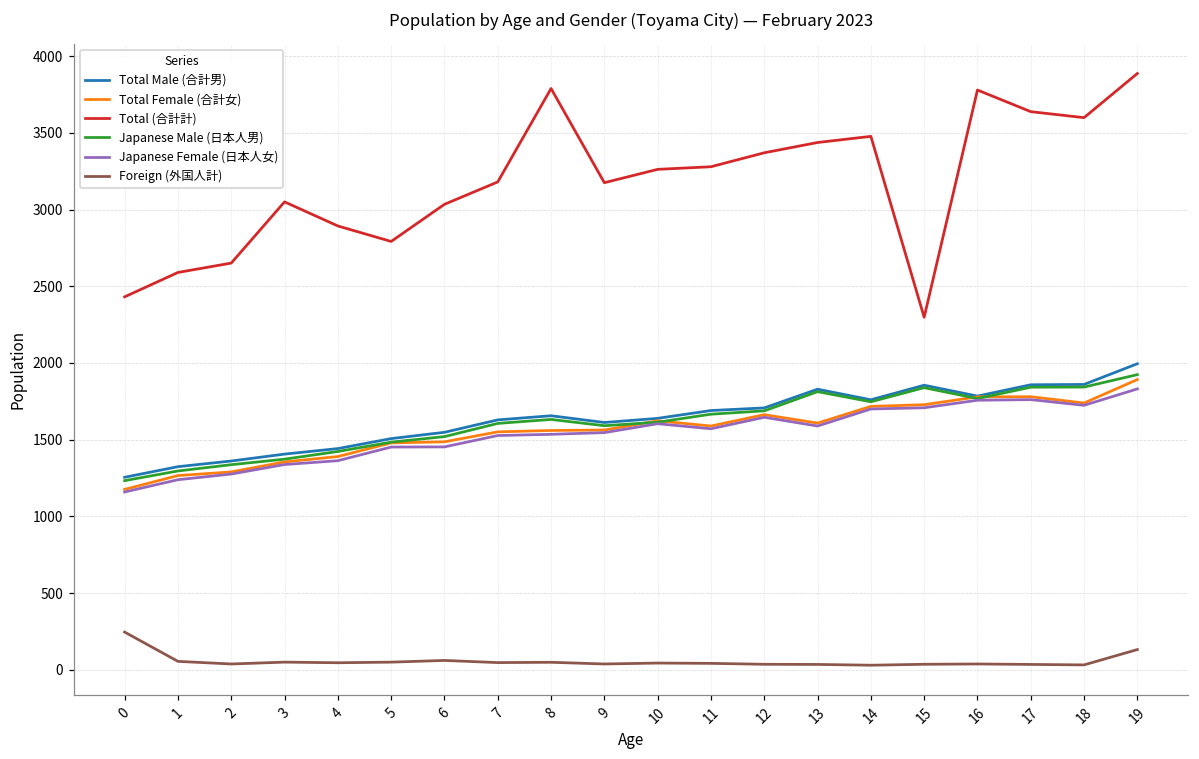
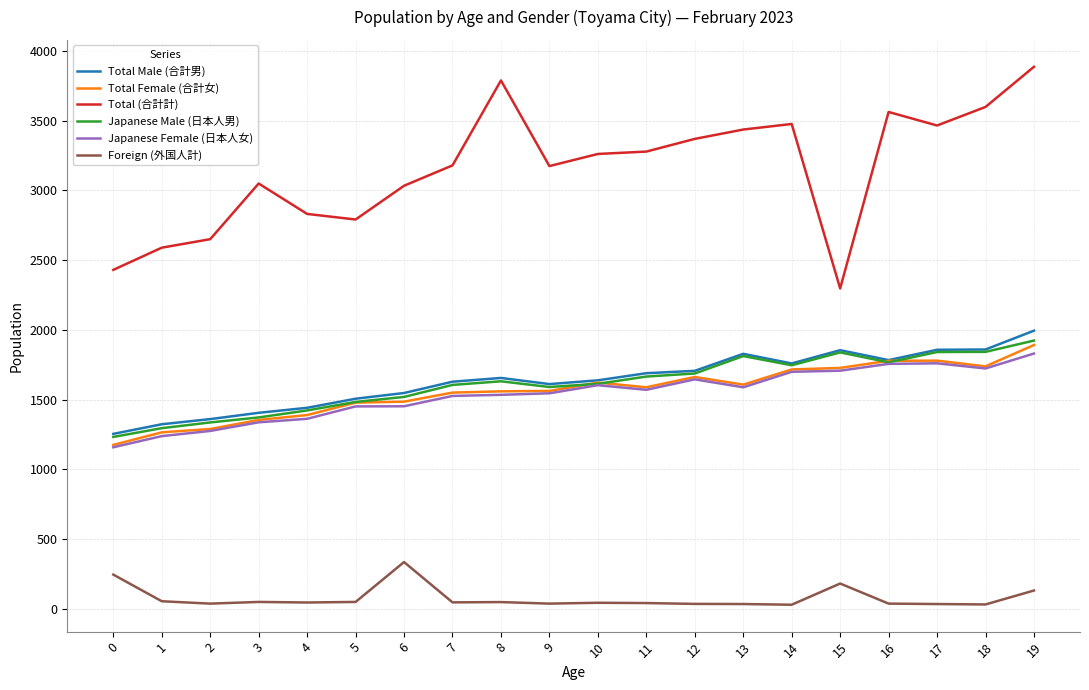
Total (合計計), 4: 2890 -> 2830
Foreign (外国人計), 6: 60 -> 340
Foreign (外国人計), 15: 40 -> 180
Total (合計計), 16: 3780 -> 3560
Total (合計計), 17: 3640 -> 3470
